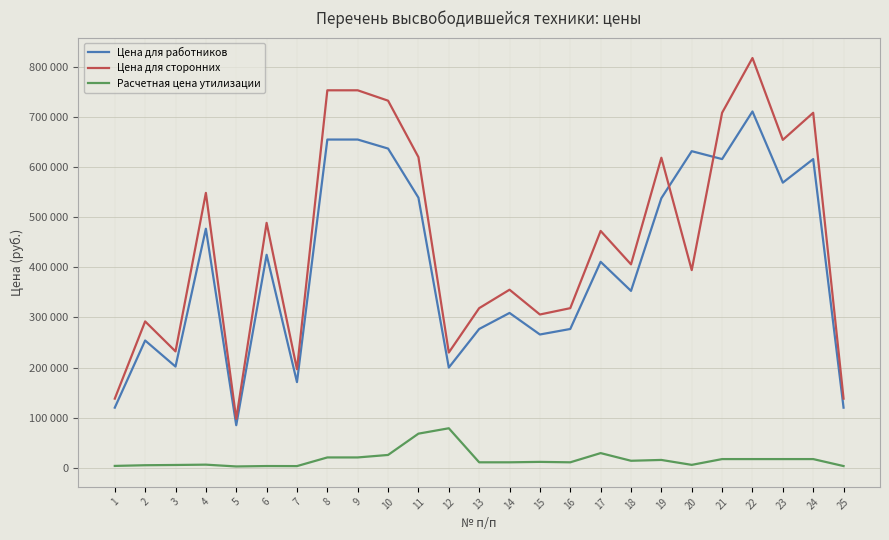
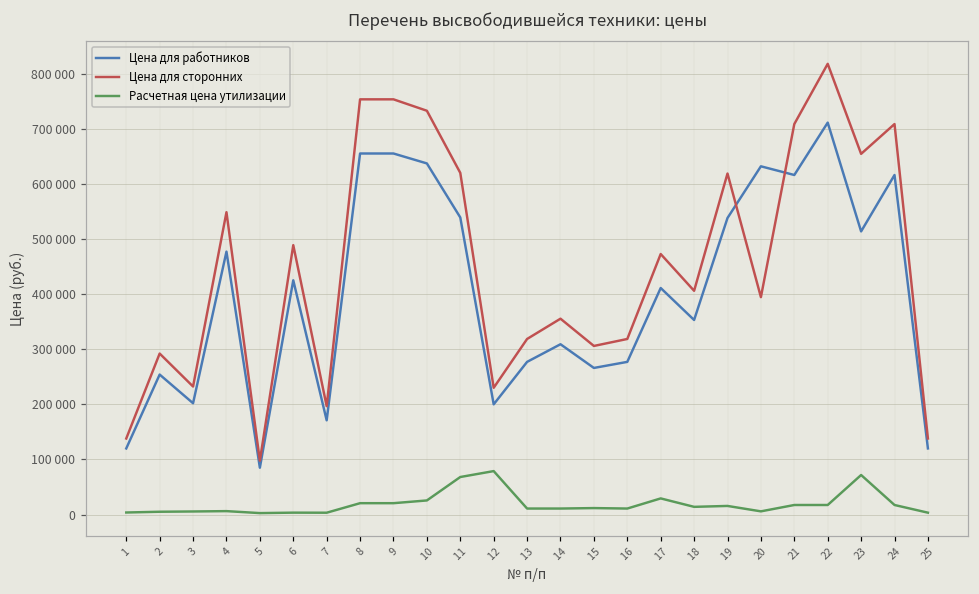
Цена для работников, 23: 570000 -> 510000
Расчетная цена утилизации, 23: 20000 -> 70000
